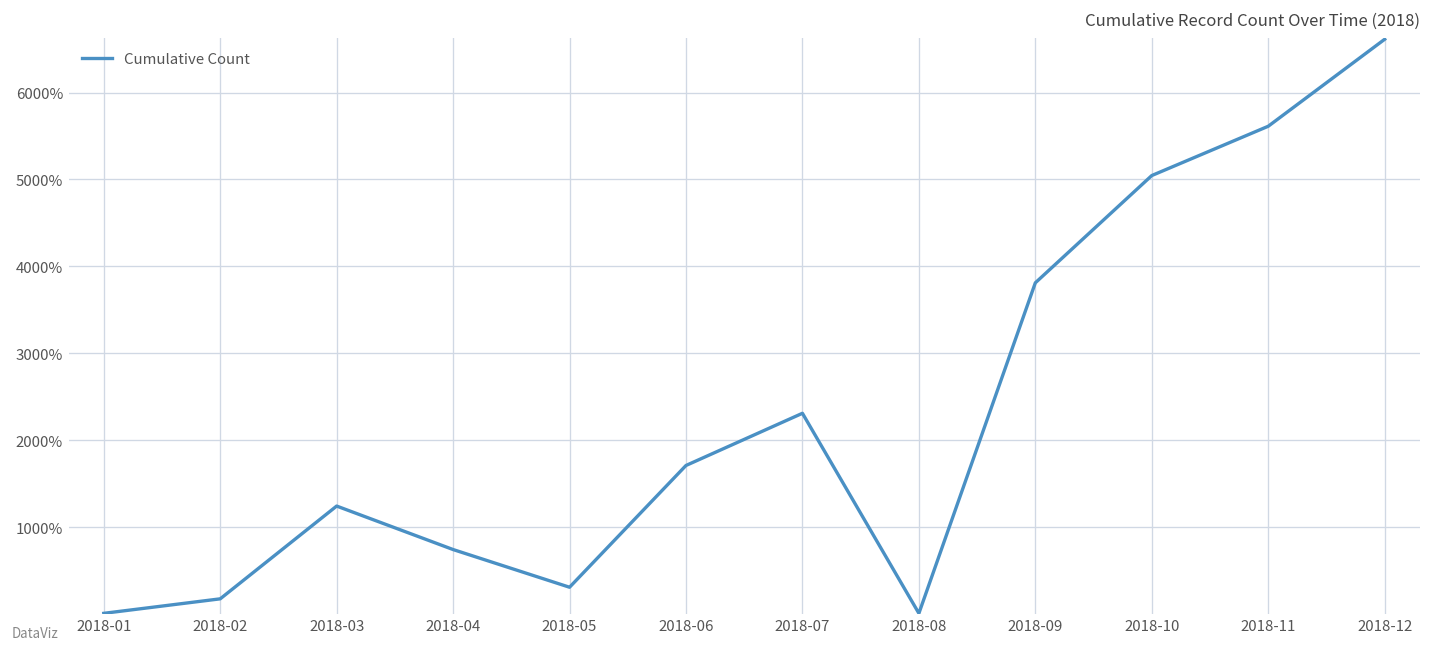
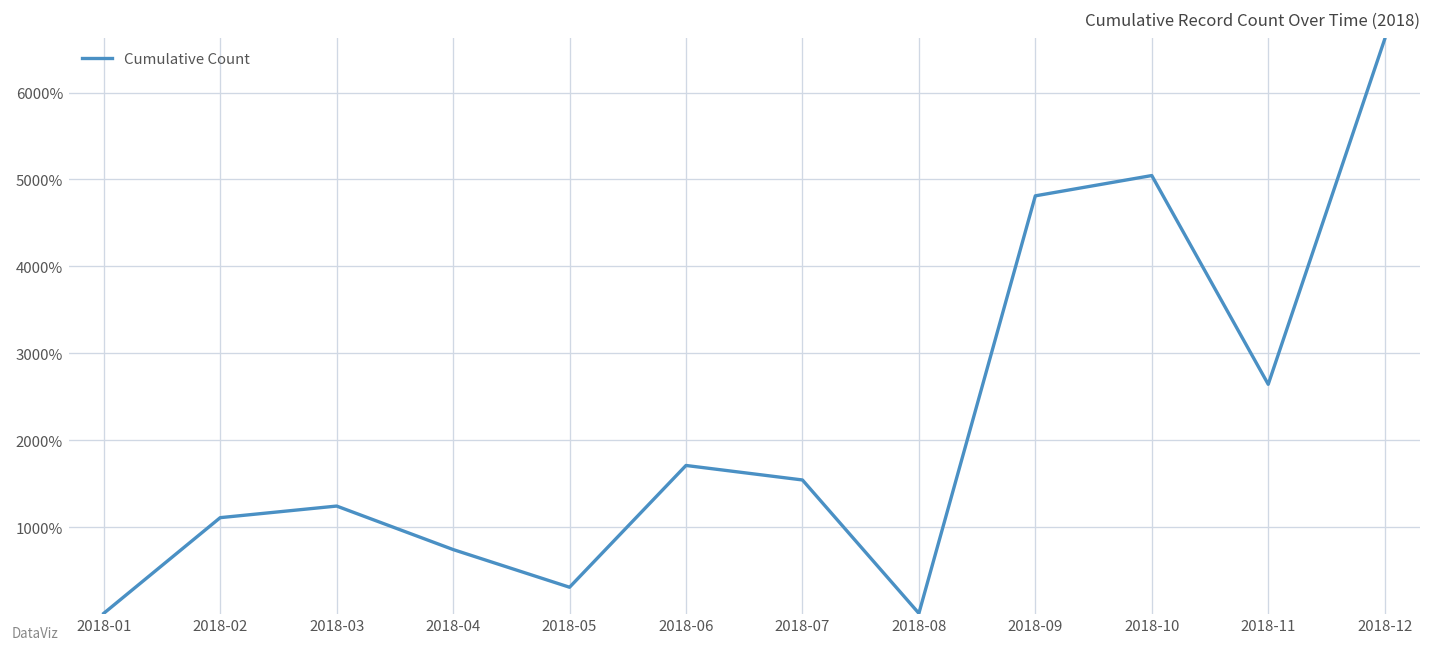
2018-02: 200% -> 1100%
2018-07: 2300% -> 1500%
2018-09: 3800% -> 4800%
2018-11: 5600% -> 2600%
